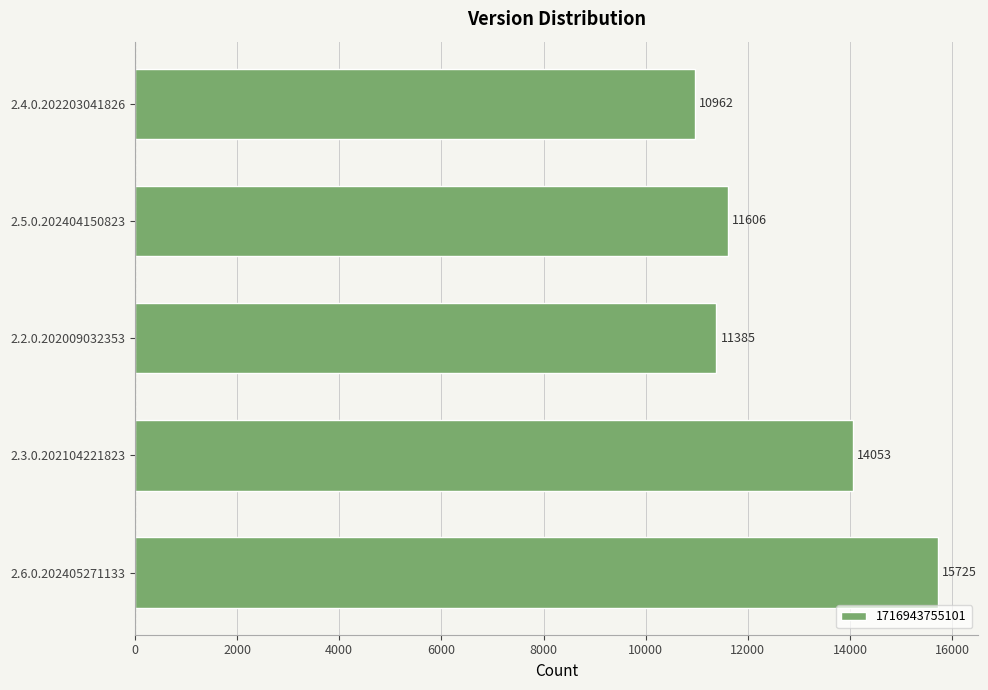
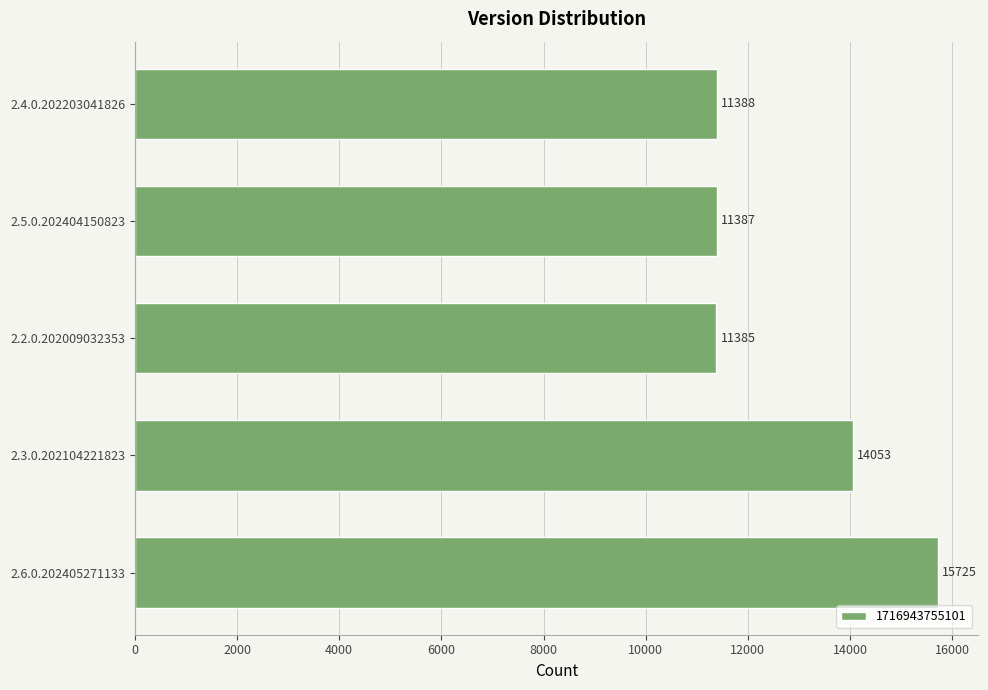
2.4.0.202203041826: 10962 -> 11388
2.5.0.202404150823: 11606 -> 11387
